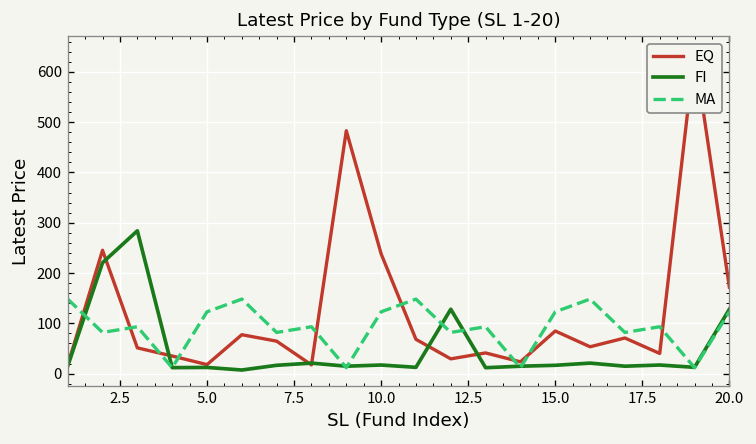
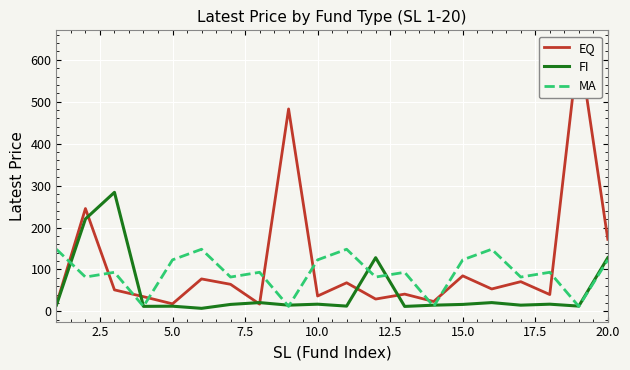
EQ, 10.0: 240 -> 40
